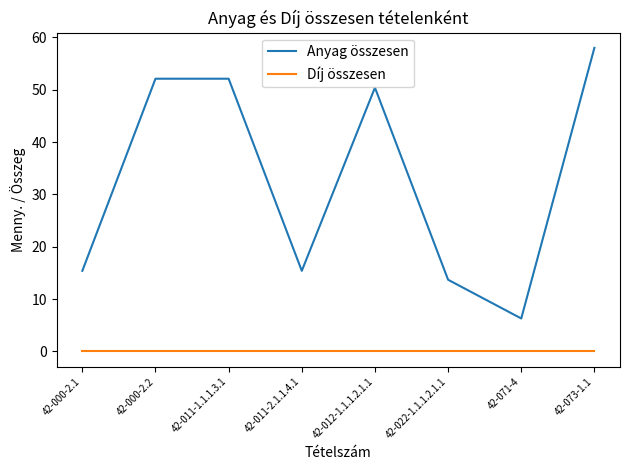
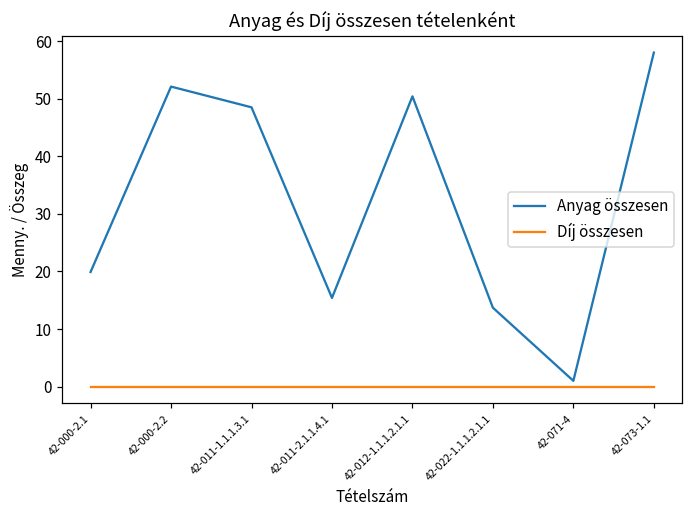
Anyag összesen, 42-000-2.1: 15 -> 20
Anyag összesen, 42-011-1.1.1.3.1: 52 -> 49
Anyag összesen, 42-071-4: 6 -> 1
